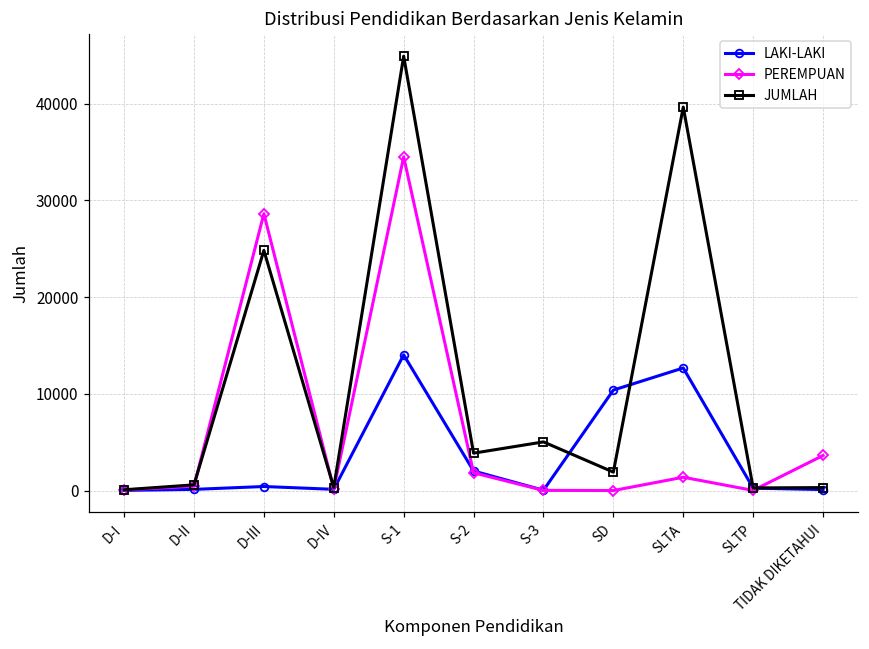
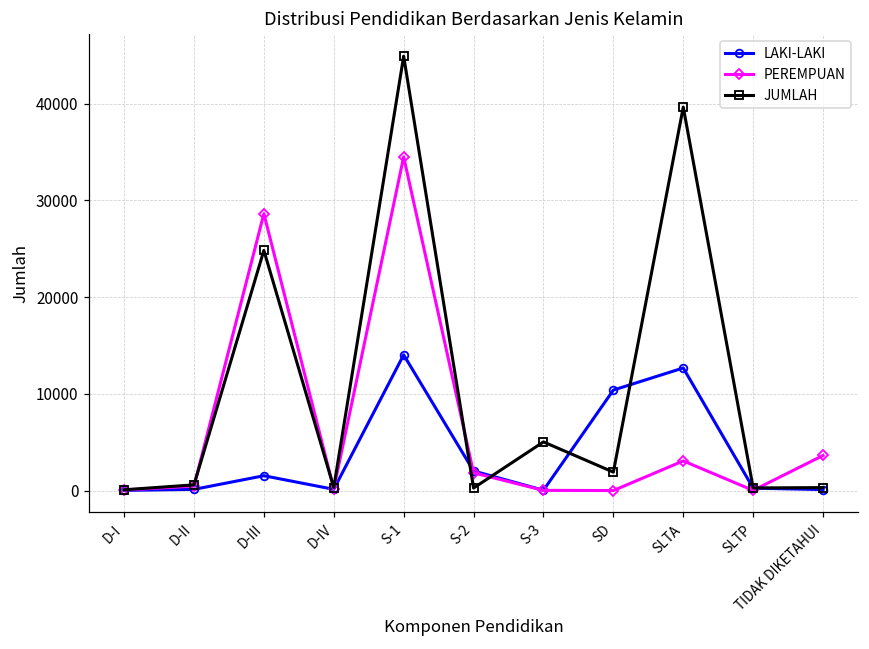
LAKI-LAKI, D-III: 0 -> 2000
JUMLAH, S-2: 4000 -> 0
PEREMPUAN, SLTA: 1000 -> 3000
